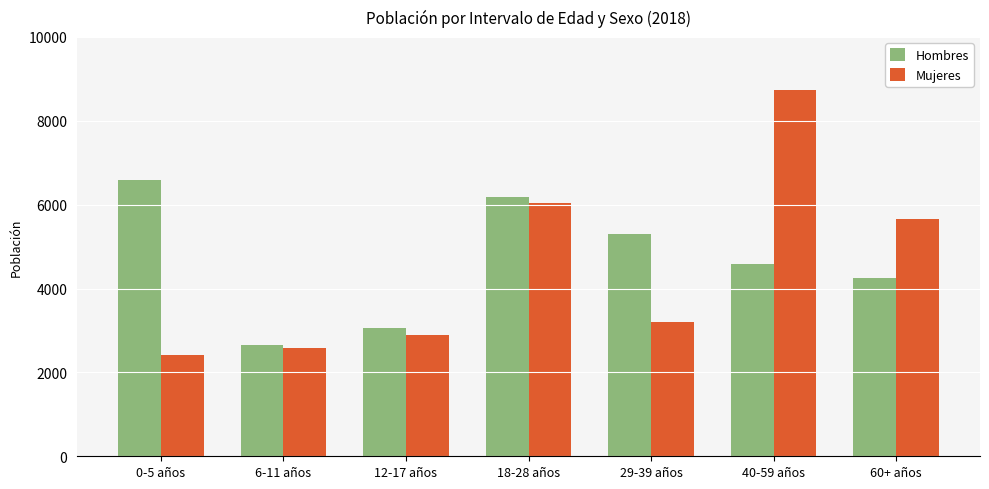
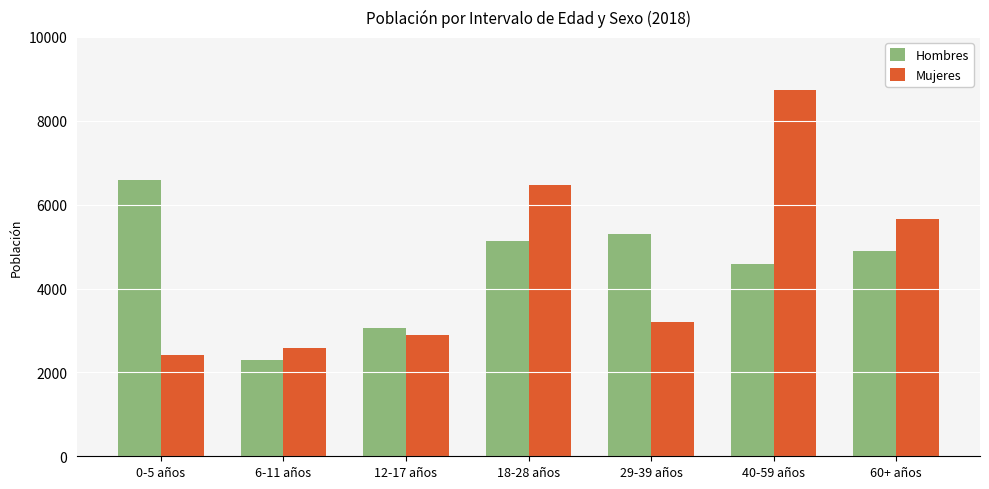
Hombres, 6-11 años: 2700 -> 2300
Hombres, 18-28 años: 6200 -> 5100
Mujeres, 18-28 años: 6000 -> 6500
Hombres, 60+ años: 4200 -> 4900
